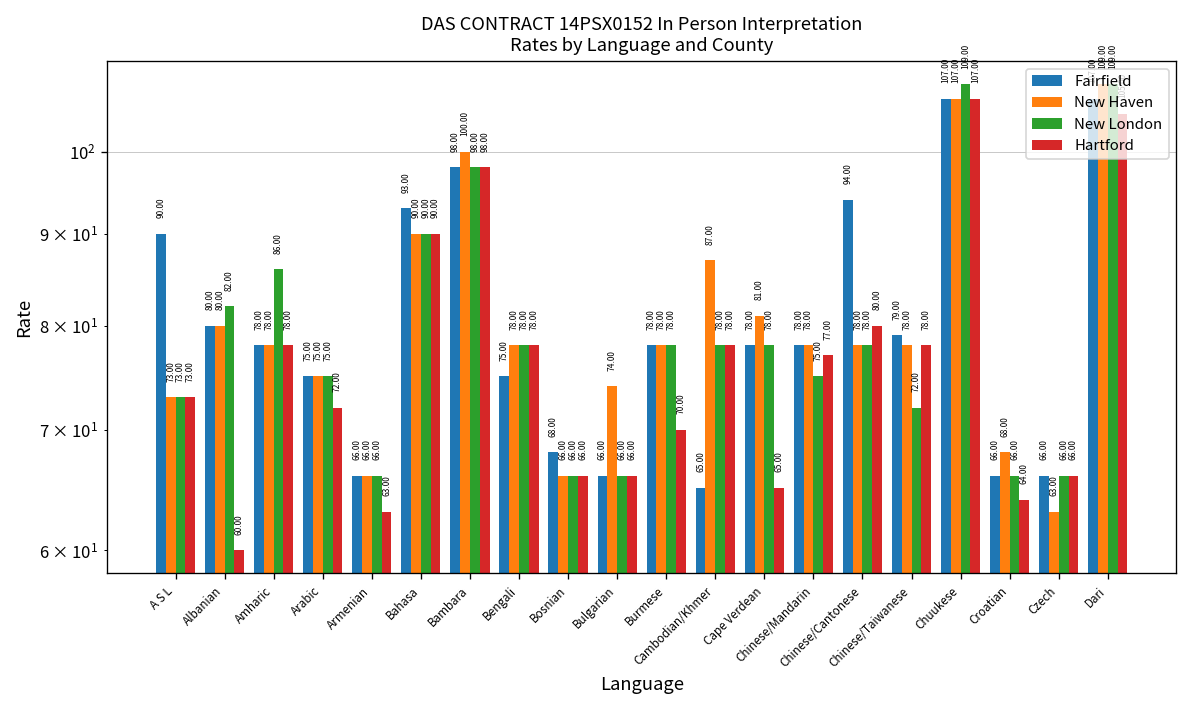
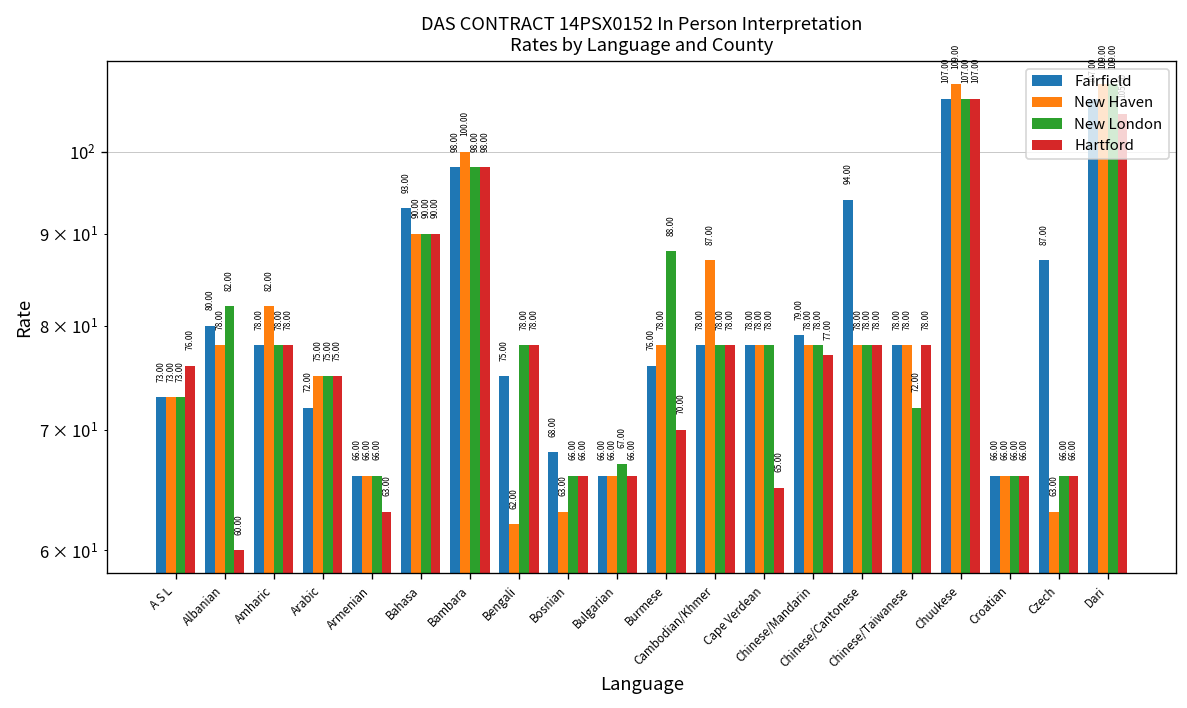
Fairfield, A S L: 90.00 -> 73.00
Hartford, A S L: 73.00 -> 76.00
New Haven, Albanian: 80.00 -> 78.00
New Haven, Amharic: 78.00 -> 82.00
New London, Amharic: 86.00 -> 78.00
Fairfield, Arabic: 75.00 -> 72.00
Hartford, Arabic: 72.00 -> 75.00
New Haven, Bengali: 78.00 -> 62.00
New Haven, Bosnian: 66.00 -> 63.00
New Haven, Bulgarian: 74.00 -> 66.00
New London, Bulgarian: 66.00 -> 67.00
Fairfield, Burmese: 78.00 -> 76.00
New London, Burmese: 78.00 -> 88.00
Fairfield, Cambodian/Khmer: 65.00 -> 78.00
New Haven, Cape Verdean: 81.00 -> 78.00
Fairfield, Chinese/Mandarin: 78.00 -> 79.00
New London, Chinese/Mandarin: 75.00 -> 78.00
Hartford, Chinese/Cantonese: 80.00 -> 78.00
Fairfield, Chinese/Taiwanese: 79.00 -> 78.00
New Haven, Chuukese: 107.00 -> 109.00
New London, Chuukese: 109.00 -> 107.00
New Haven, Croatian: 68.00 -> 66.00
Hartford, Croatian: 64.00 -> 66.00
Fairfield, Czech: 66.00 -> 87.00
